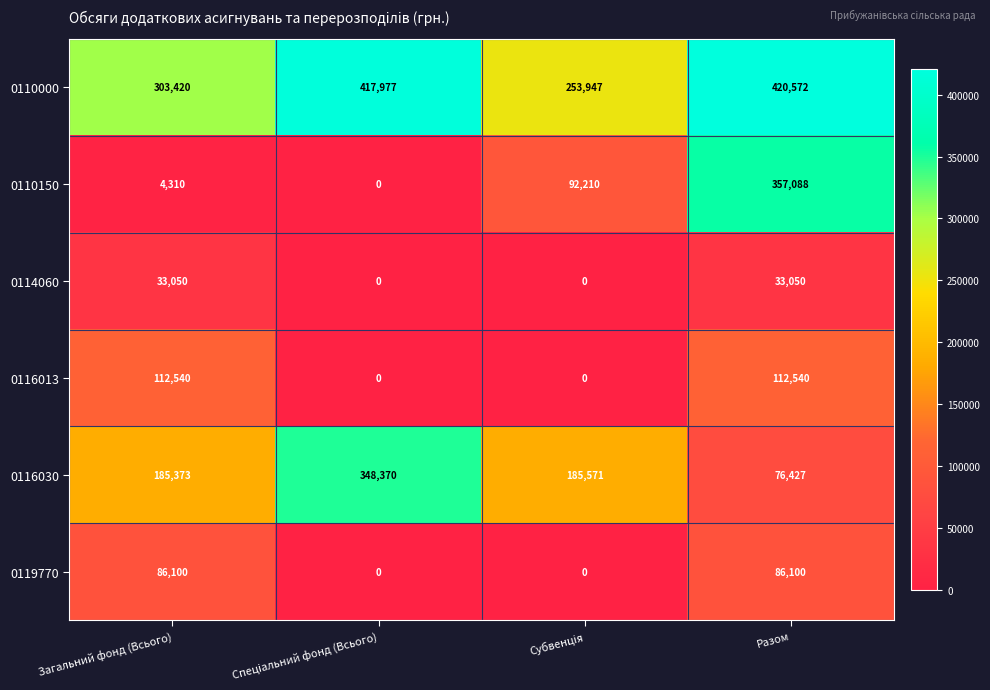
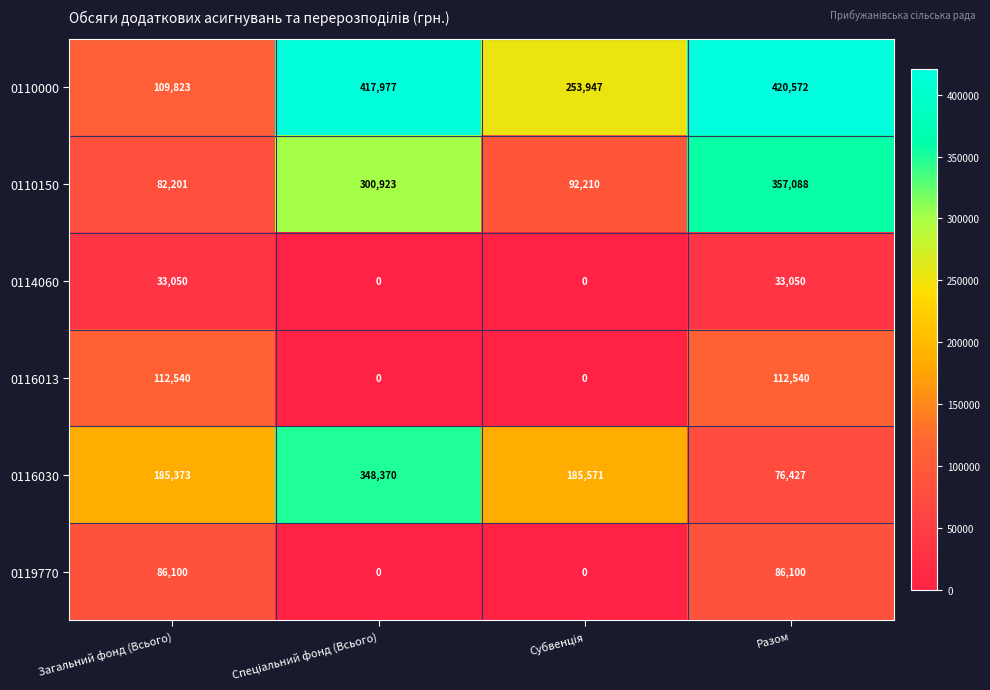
0110000, Загальний фонд (Всього): 303,420 -> 109,823
0110150, Загальний фонд (Всього): 4,310 -> 82,201
0110150, Спеціальний фонд (Всього): 0 -> 300,923
